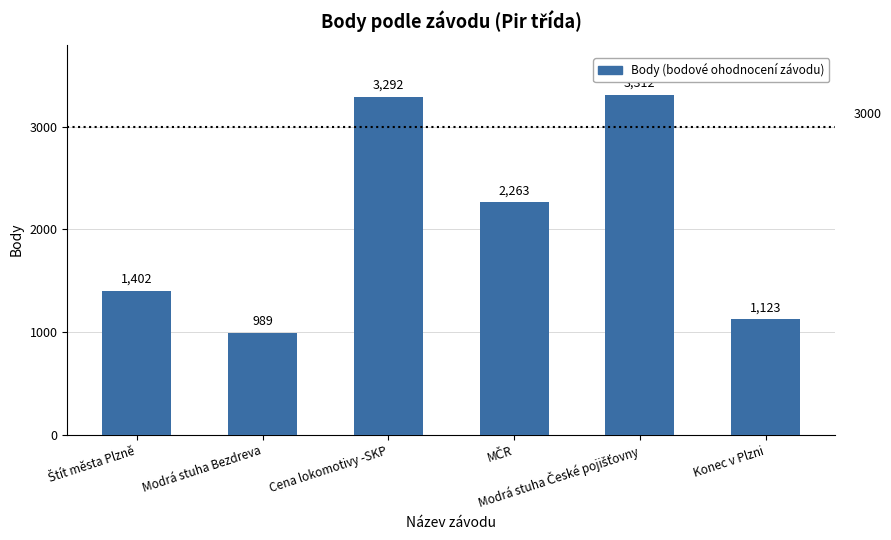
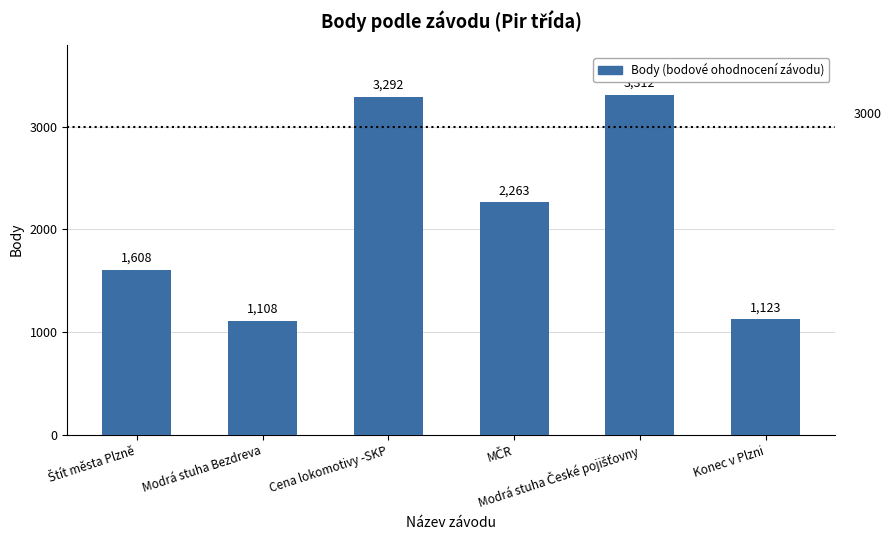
Štít města Plzně: 1,402 -> 1,608
Modrá stuha Bezdreva: 989 -> 1,108
